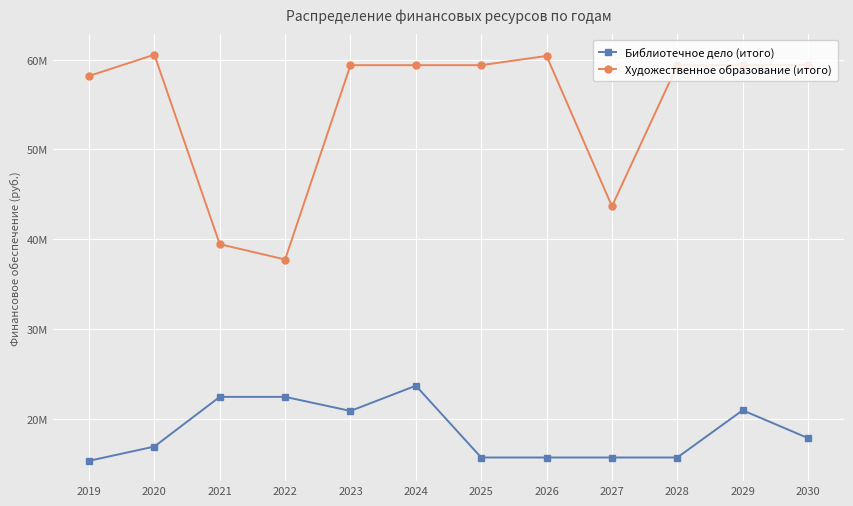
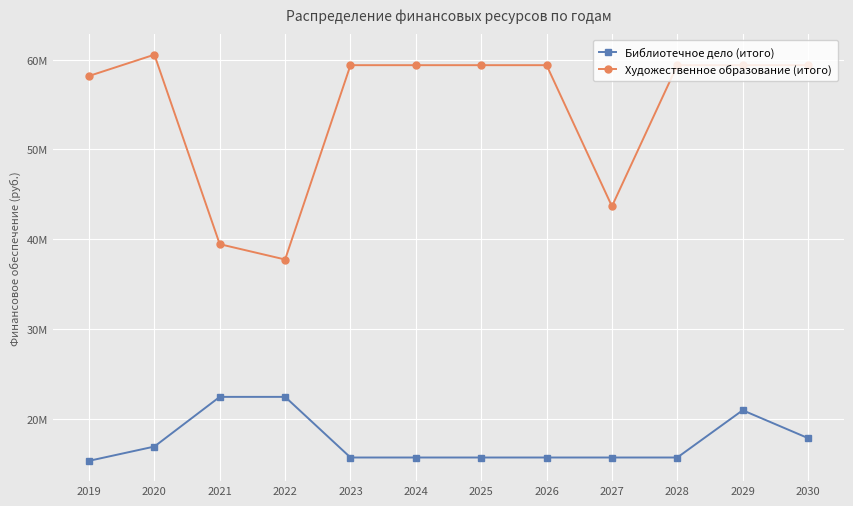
Библиотечное дело (итого), 2023: 21000000 -> 16000000
Библиотечное дело (итого), 2024: 24000000 -> 16000000
Художественное образование (итого), 2026: 60000000 -> 59000000
